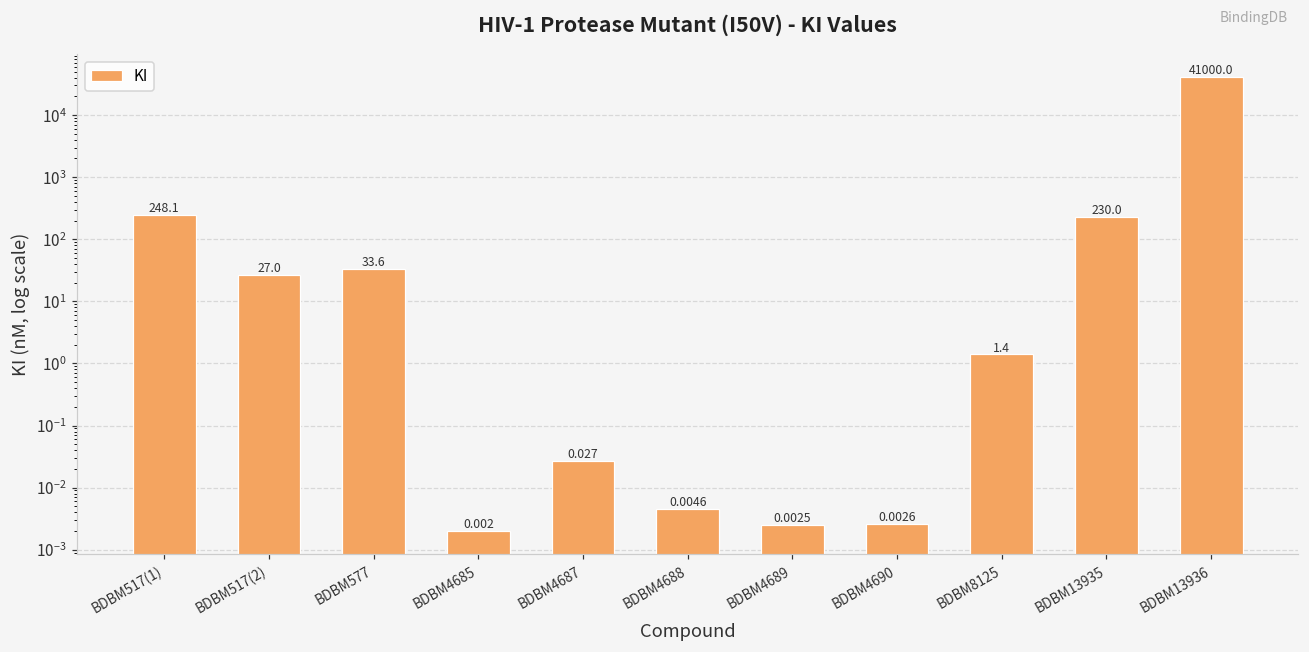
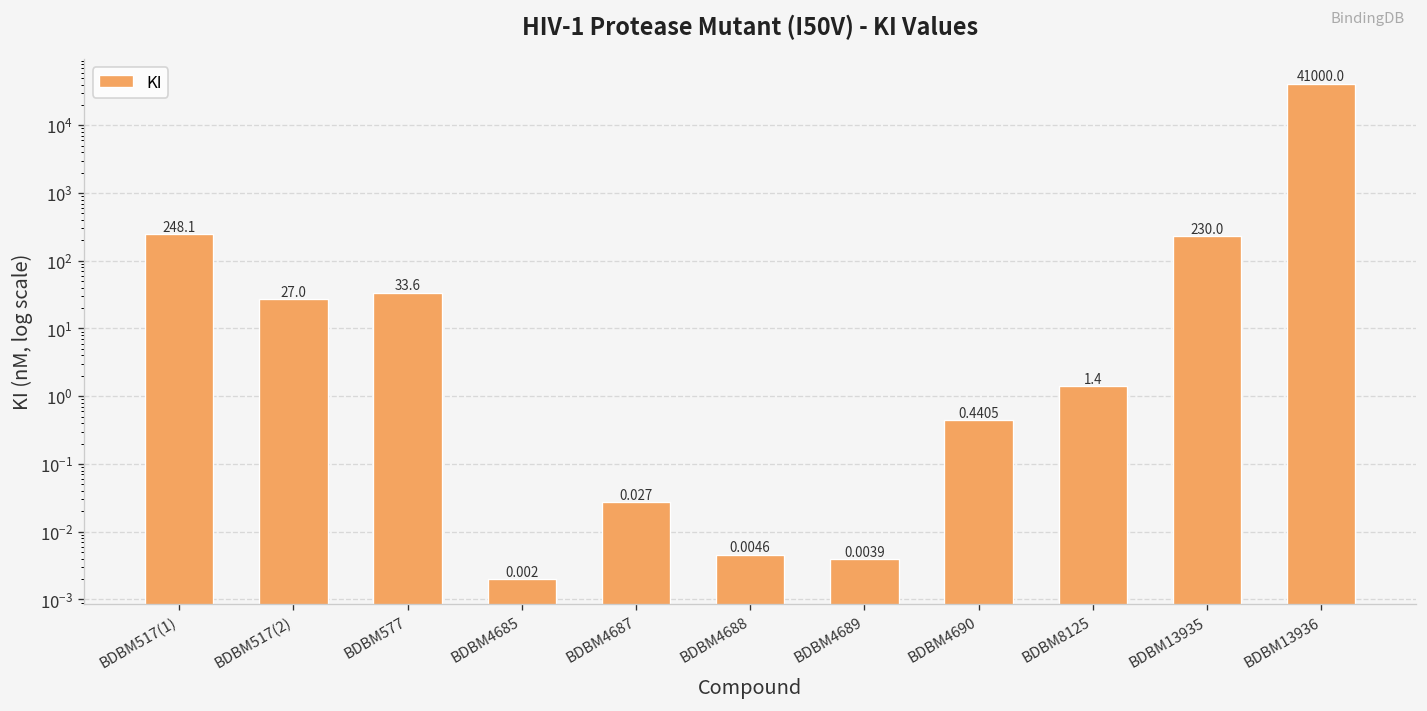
BDBM4689: 0.0025 -> 0.0039
BDBM4690: 0.0026 -> 0.4405
